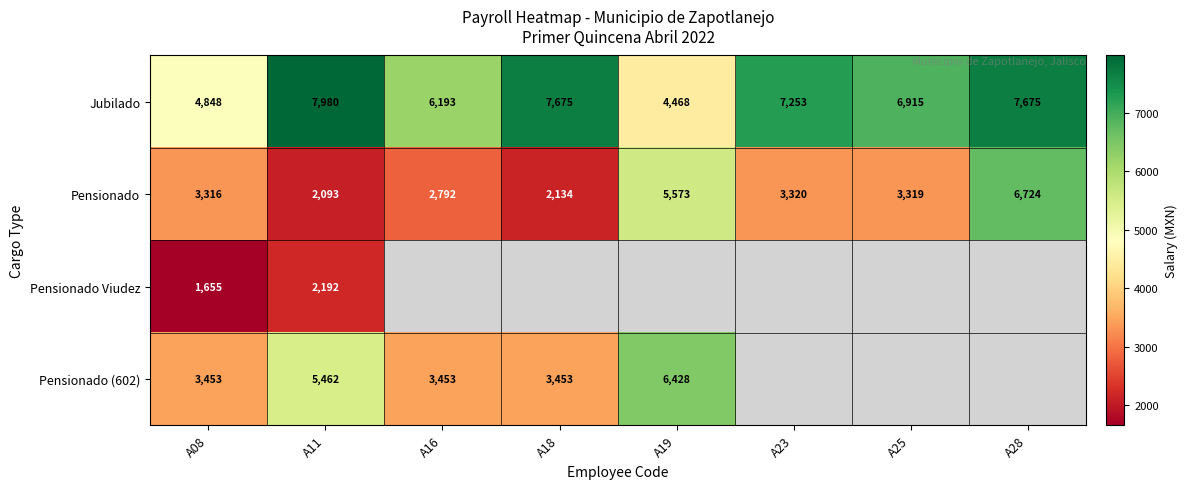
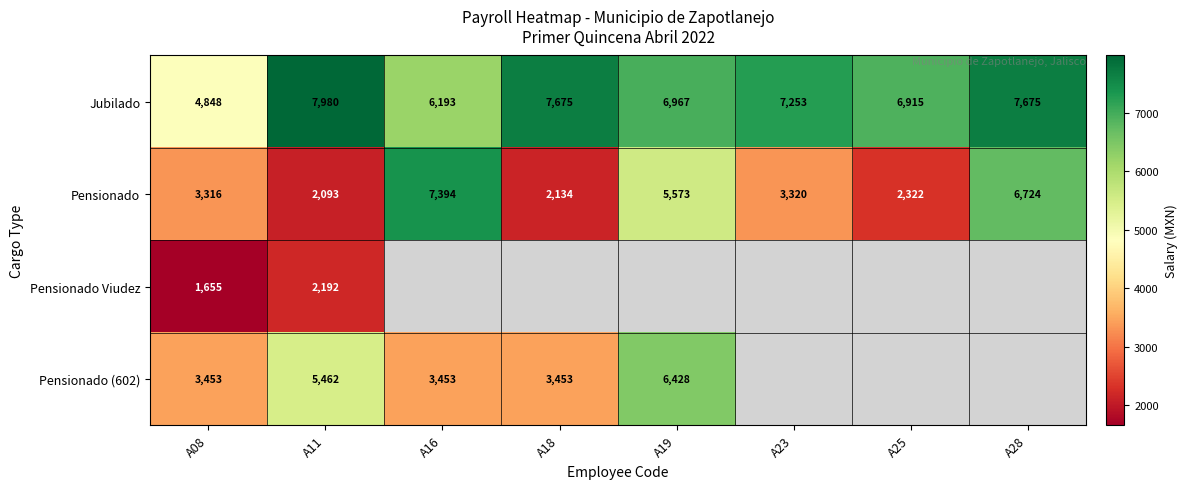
Jubilado, A19: 4,468 -> 6,967
Pensionado, A16: 2,792 -> 7,394
Pensionado, A25: 3,319 -> 2,322
